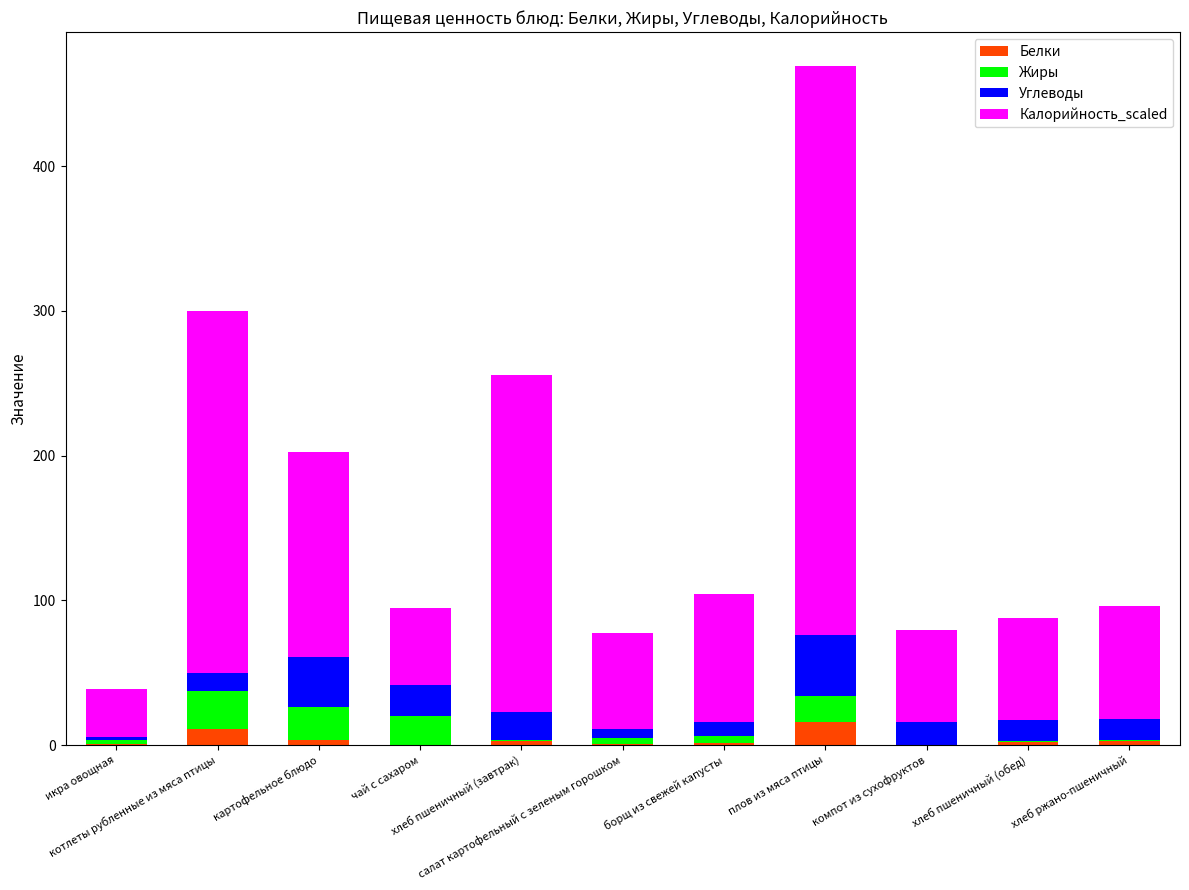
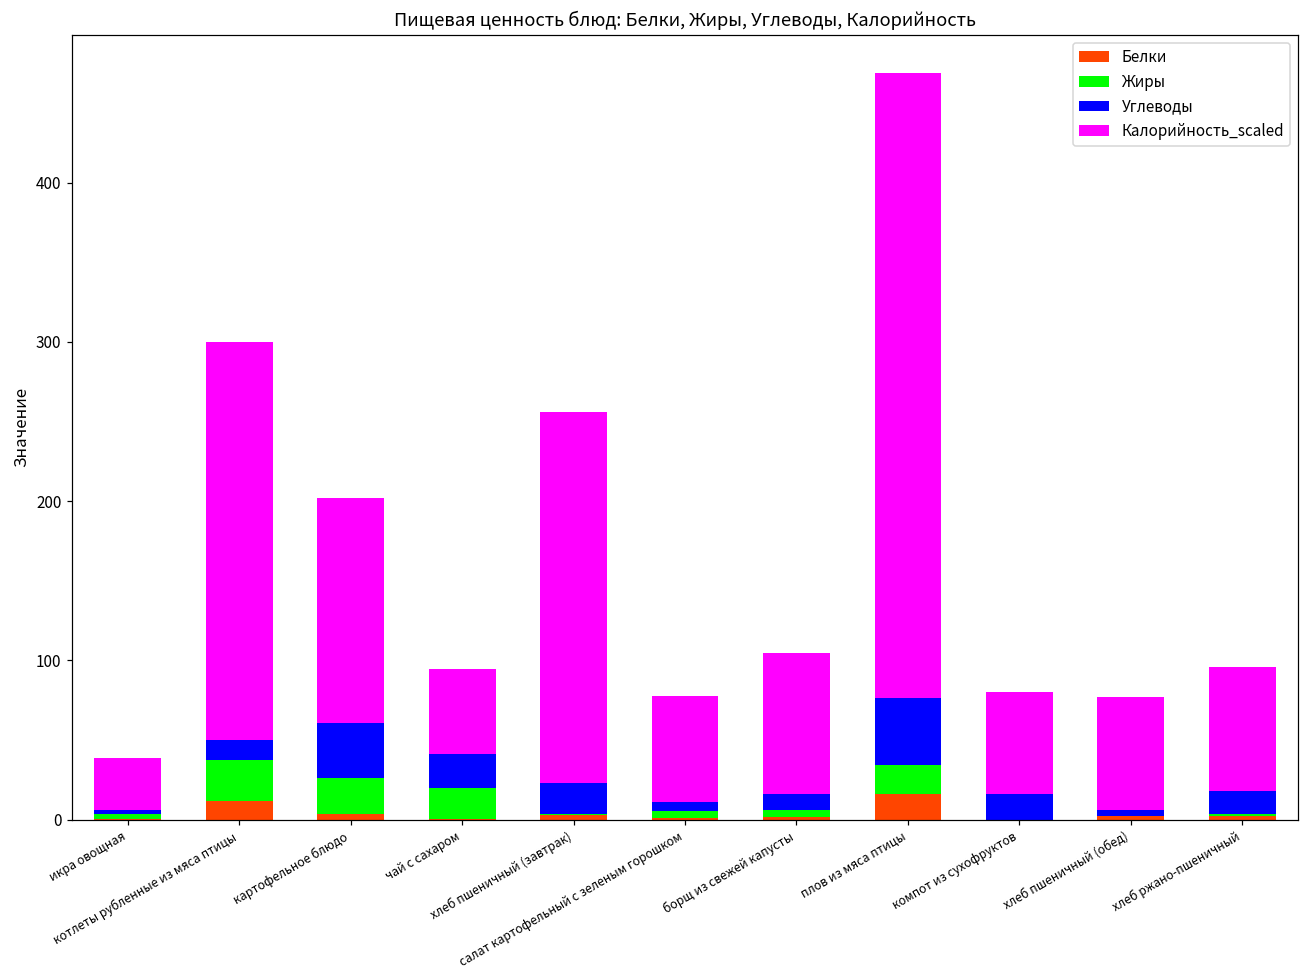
Углеводы, хлеб пшеничный (обед): 15 -> 4
